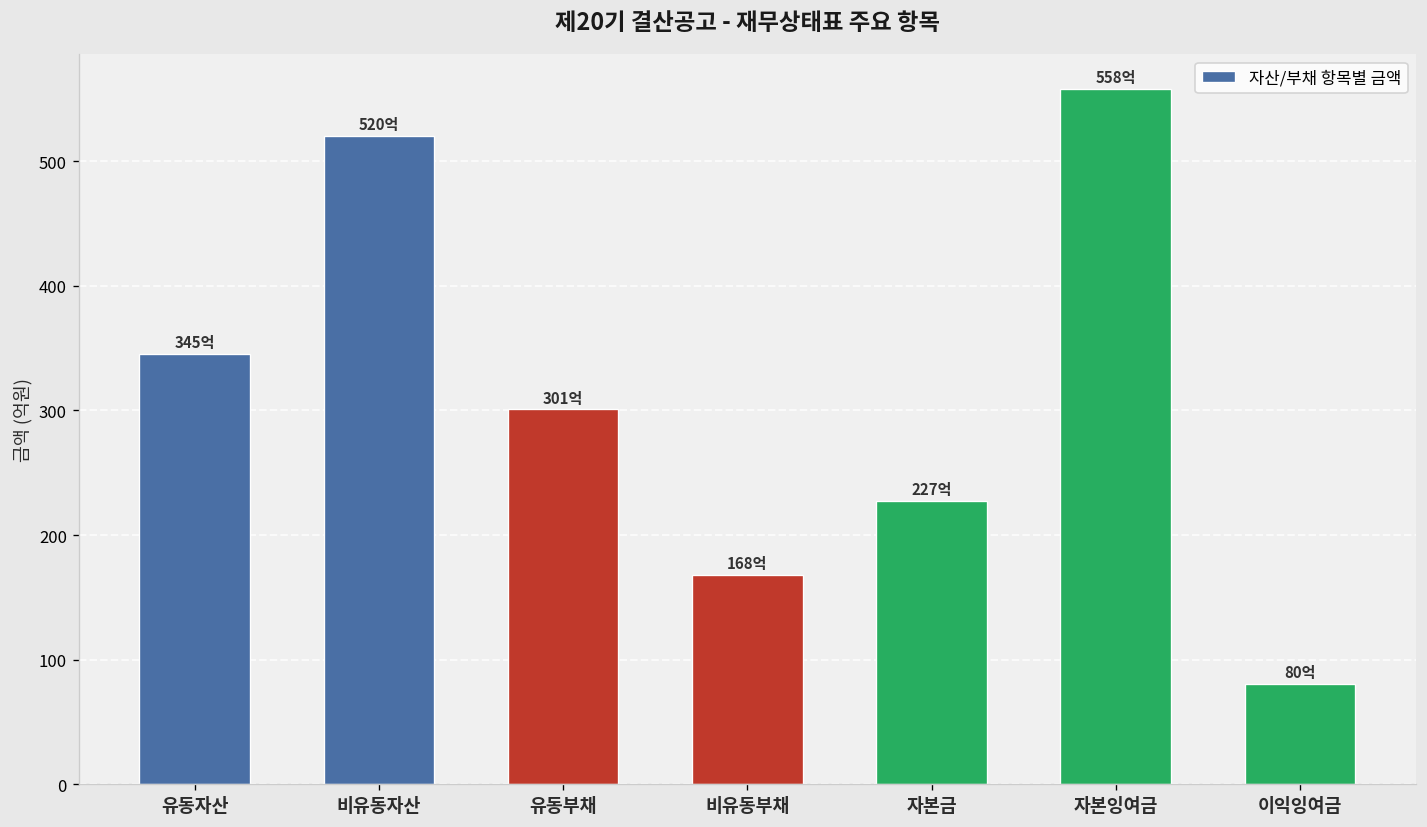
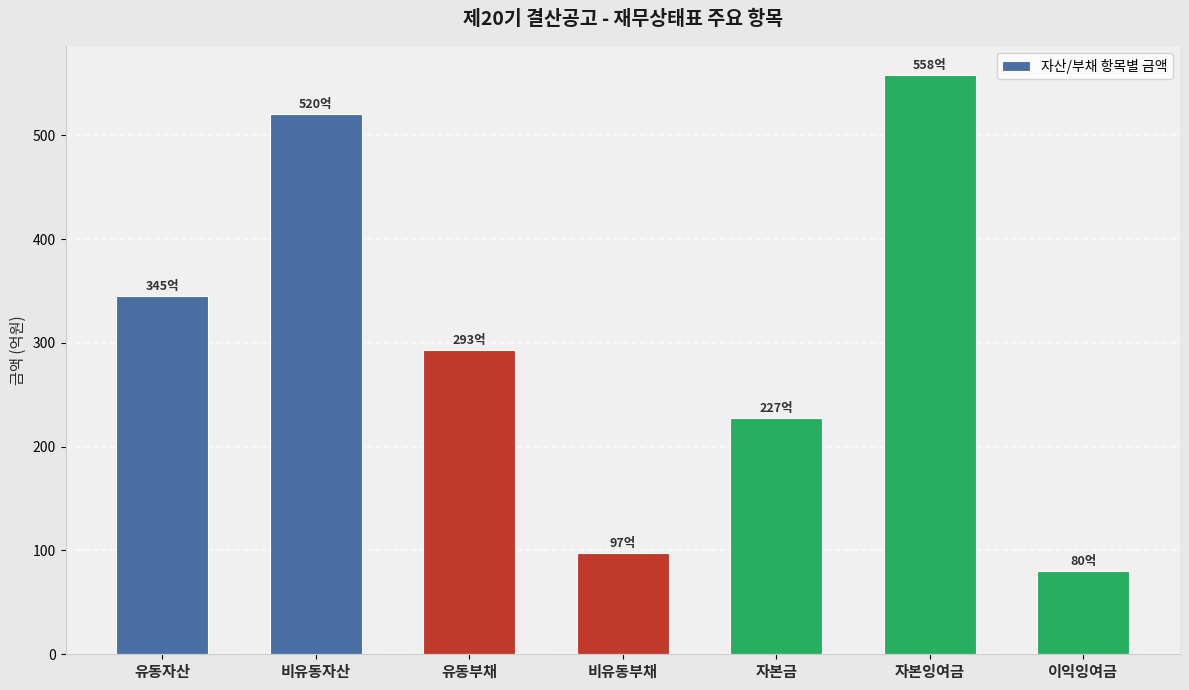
유동부채: 301억 -> 293억
비유동부채: 168억 -> 97억
